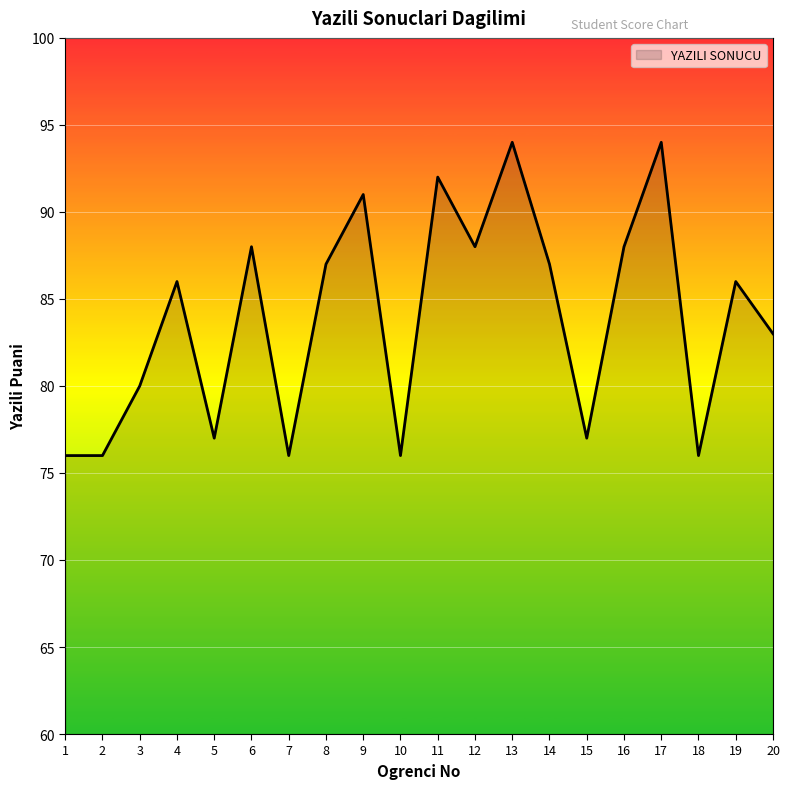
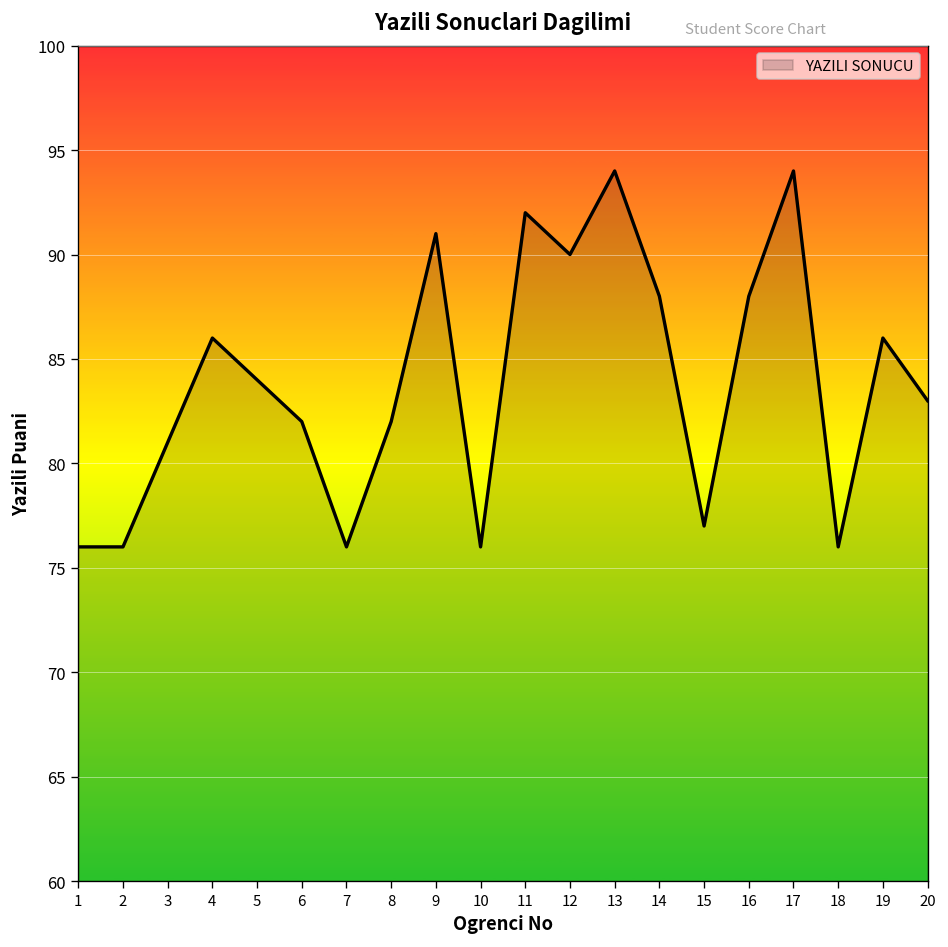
3: 80 -> 81
5: 77 -> 84
6: 88 -> 82
8: 87 -> 82
12: 88 -> 90
14: 87 -> 88
